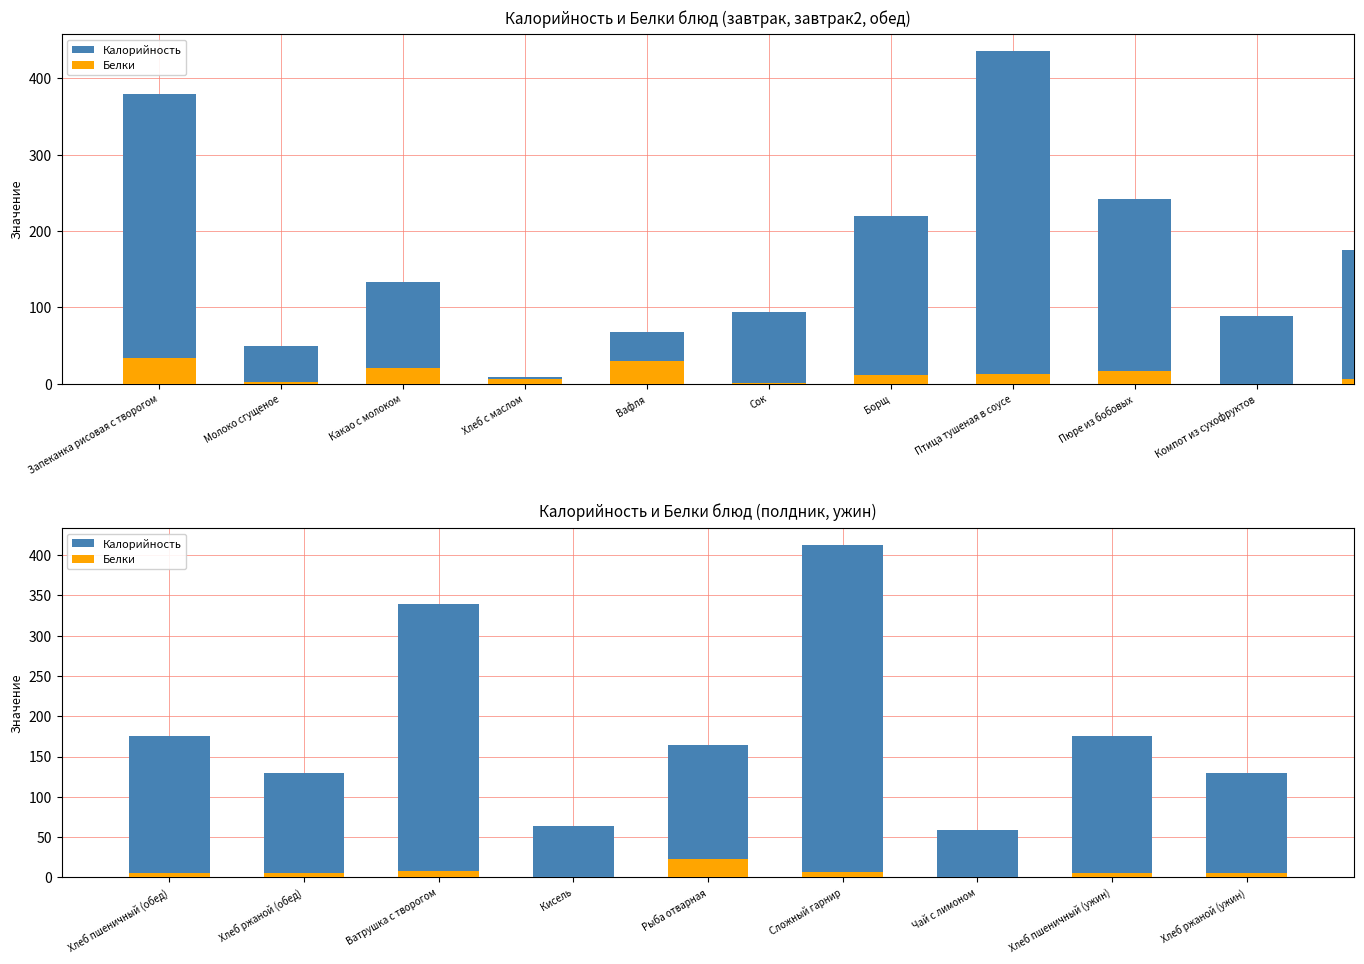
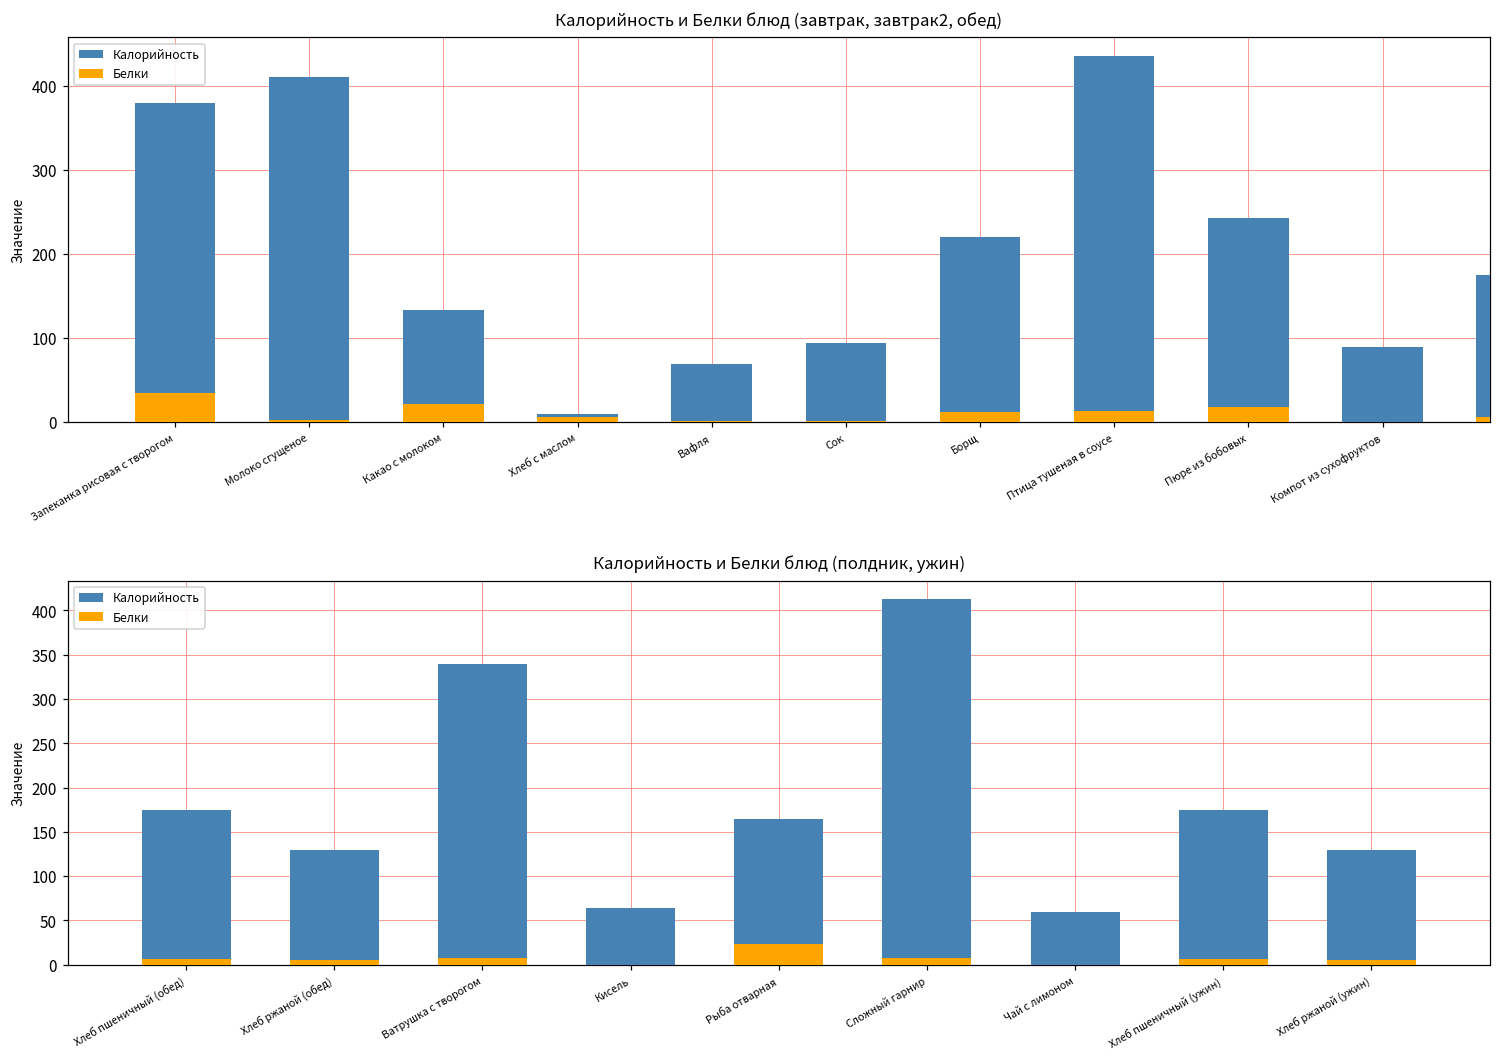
Калорийность и Белки блюд (завтрак, завтрак2, обед), Калорийность, Молоко сгущеное: 50 -> 410
Калорийность и Белки блюд (завтрак, завтрак2, обед), Белки, Вафля: 30 -> 0
